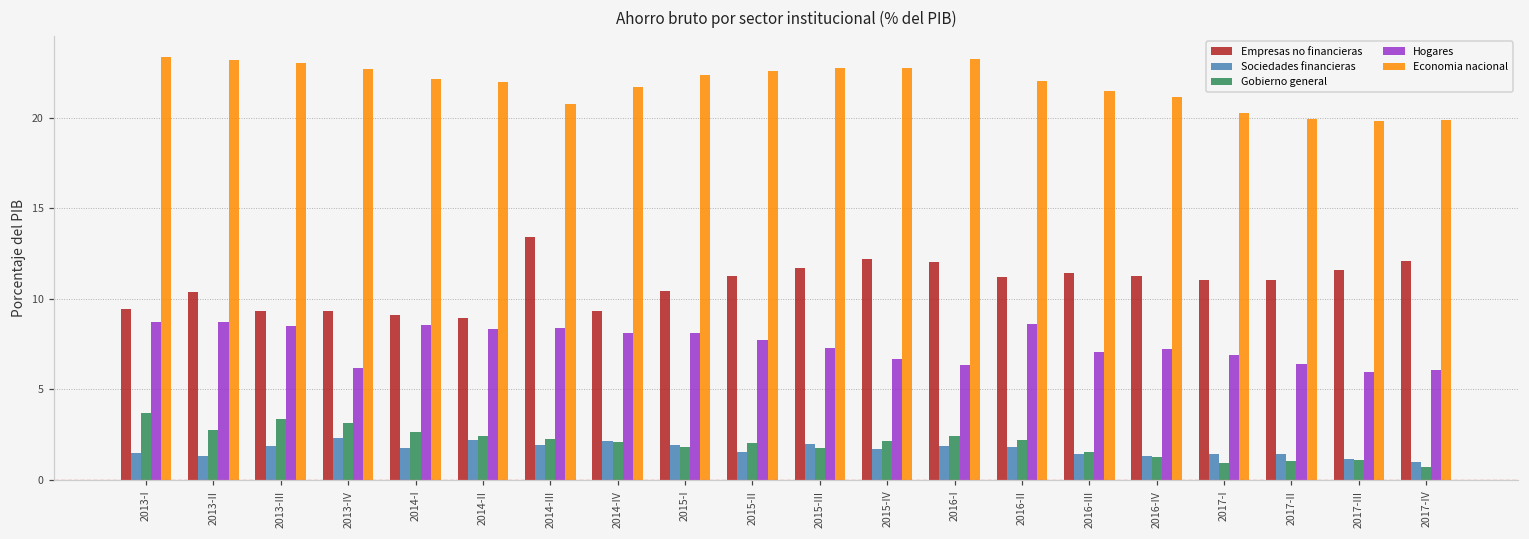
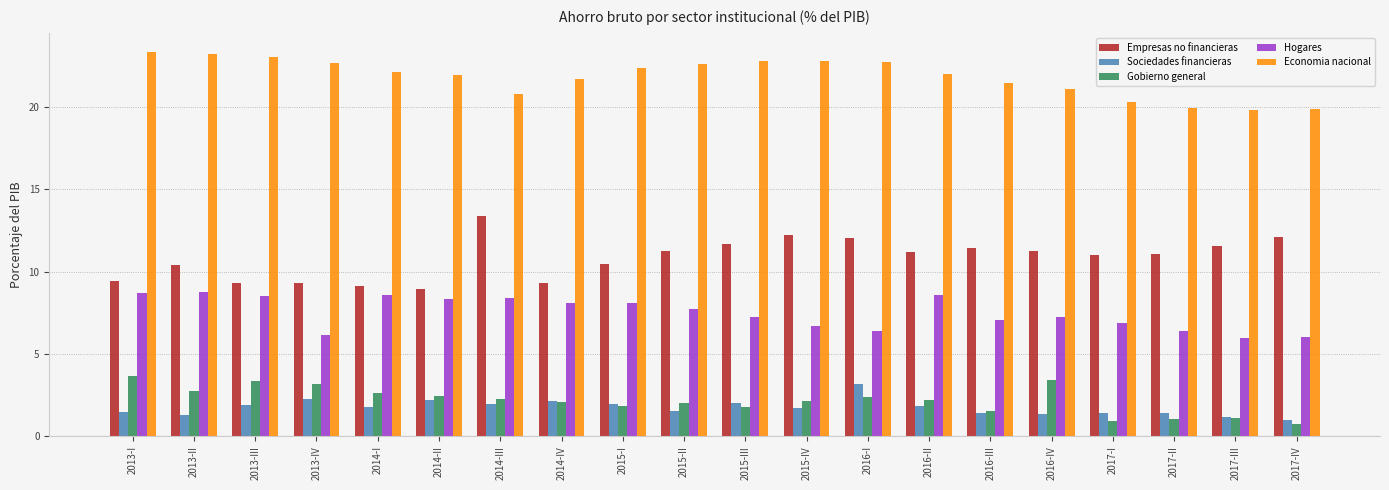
Sociedades financieras, 2016-I: 1.9 -> 3.2
Economia nacional, 2016-I: 23.3 -> 22.7
Gobierno general, 2016-IV: 1.3 -> 3.4
